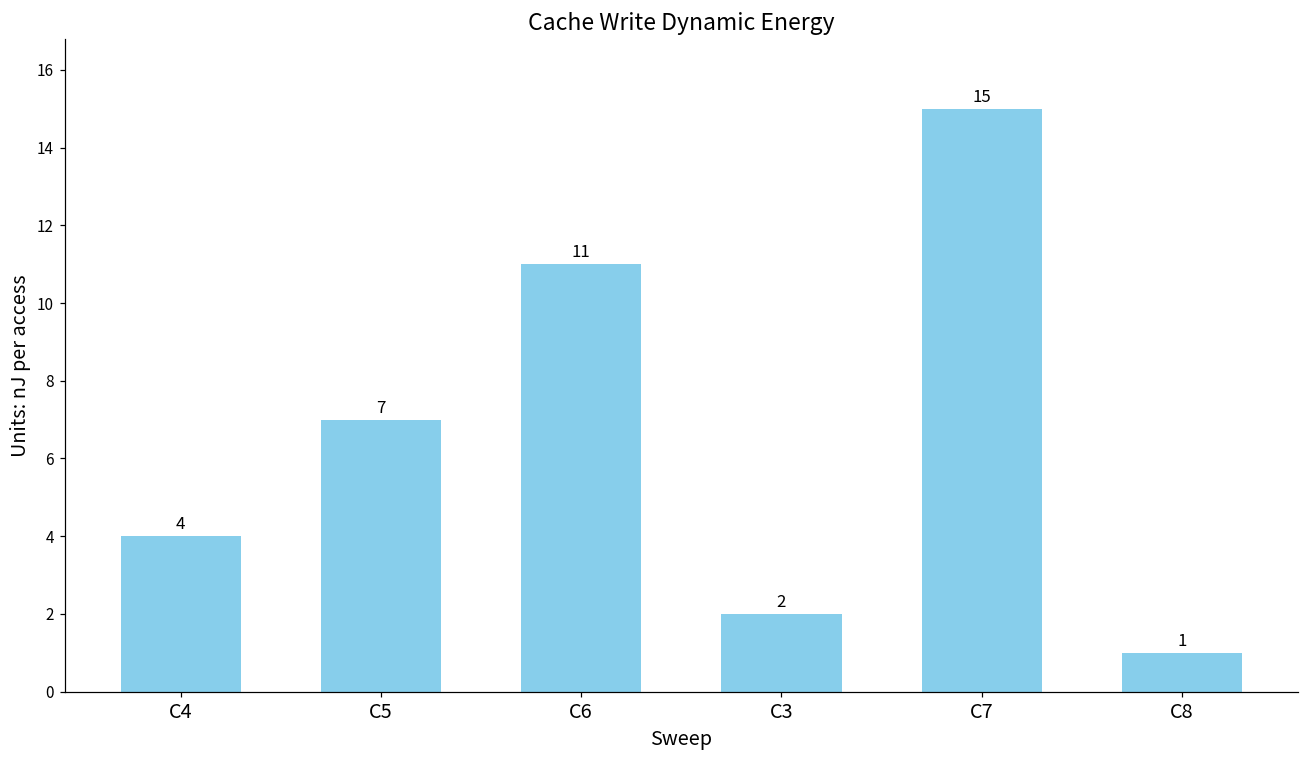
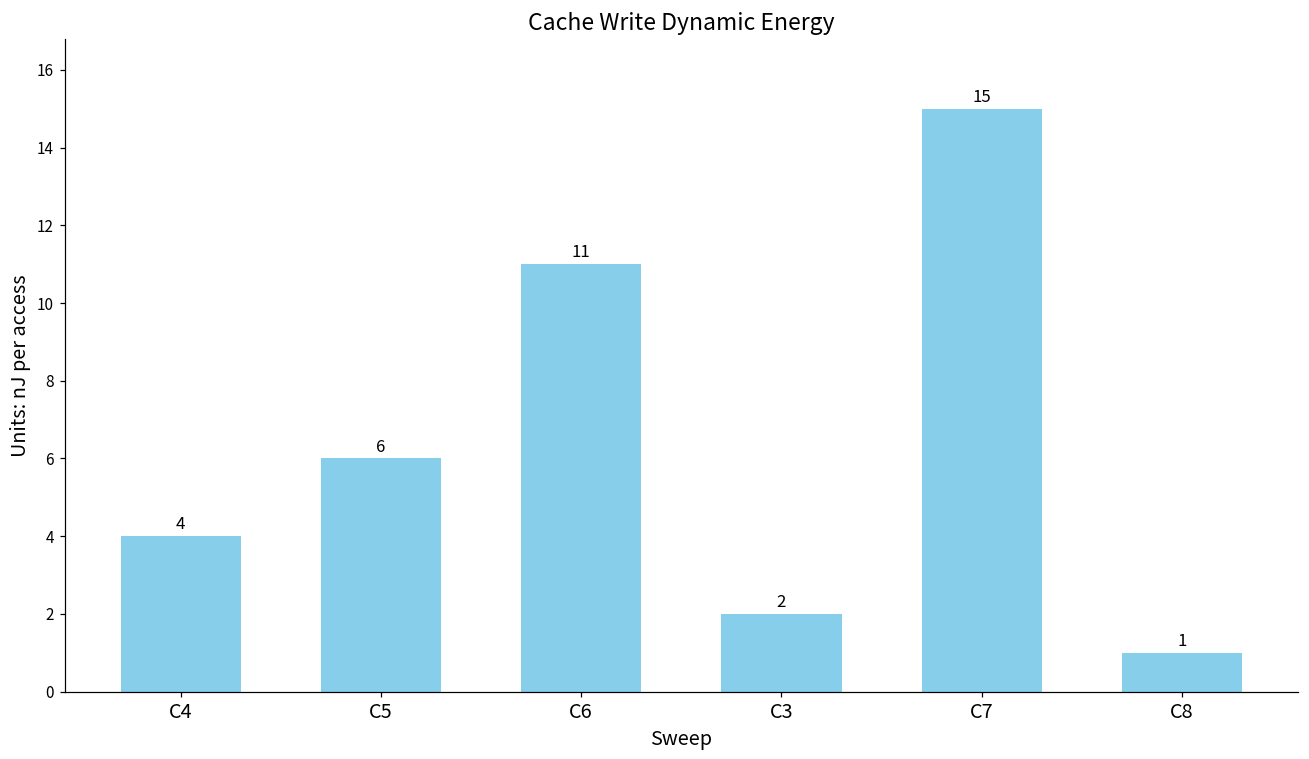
C5: 7 -> 6
